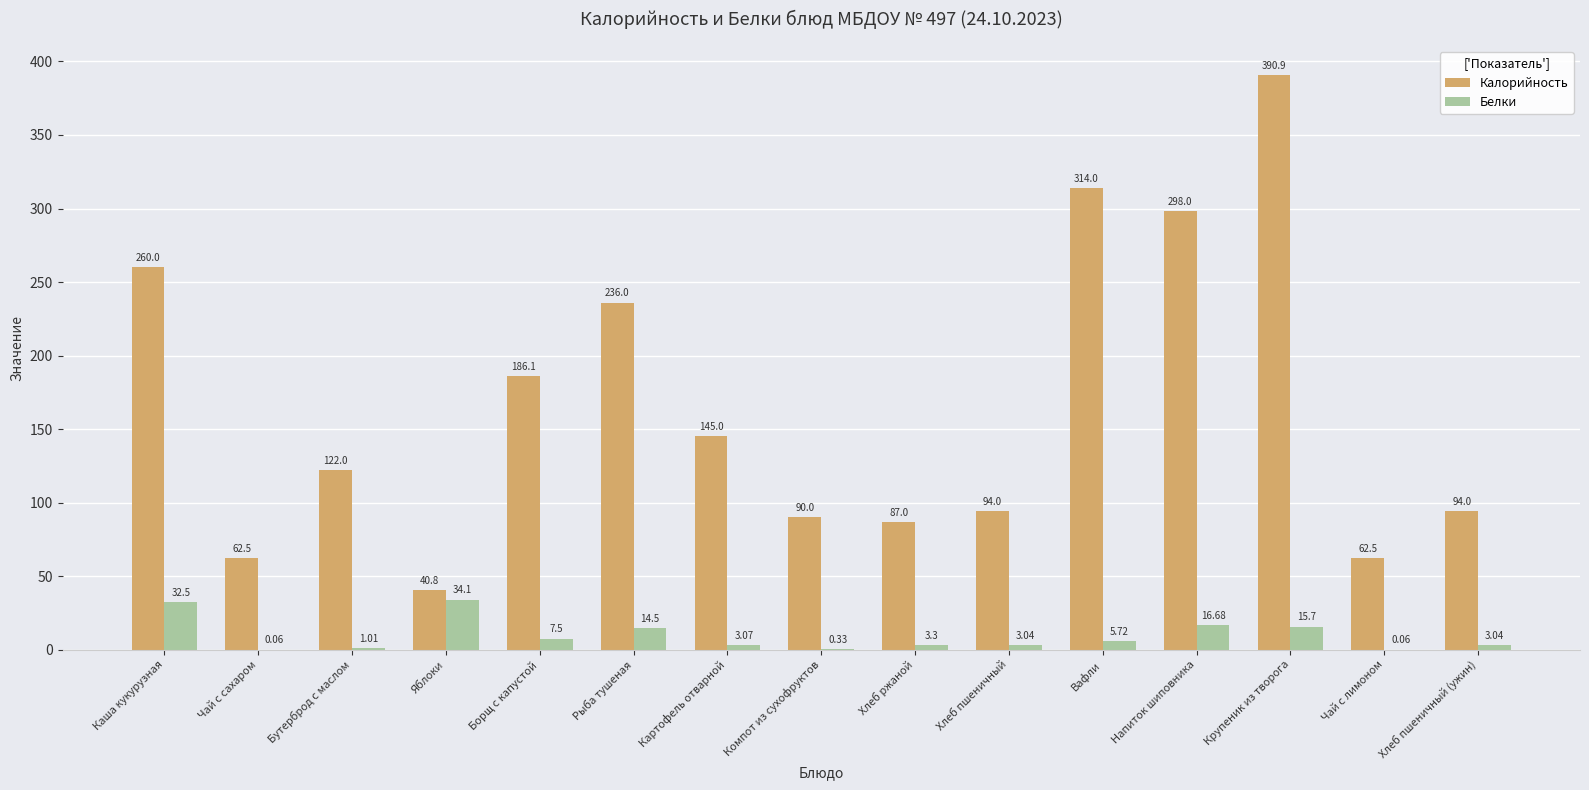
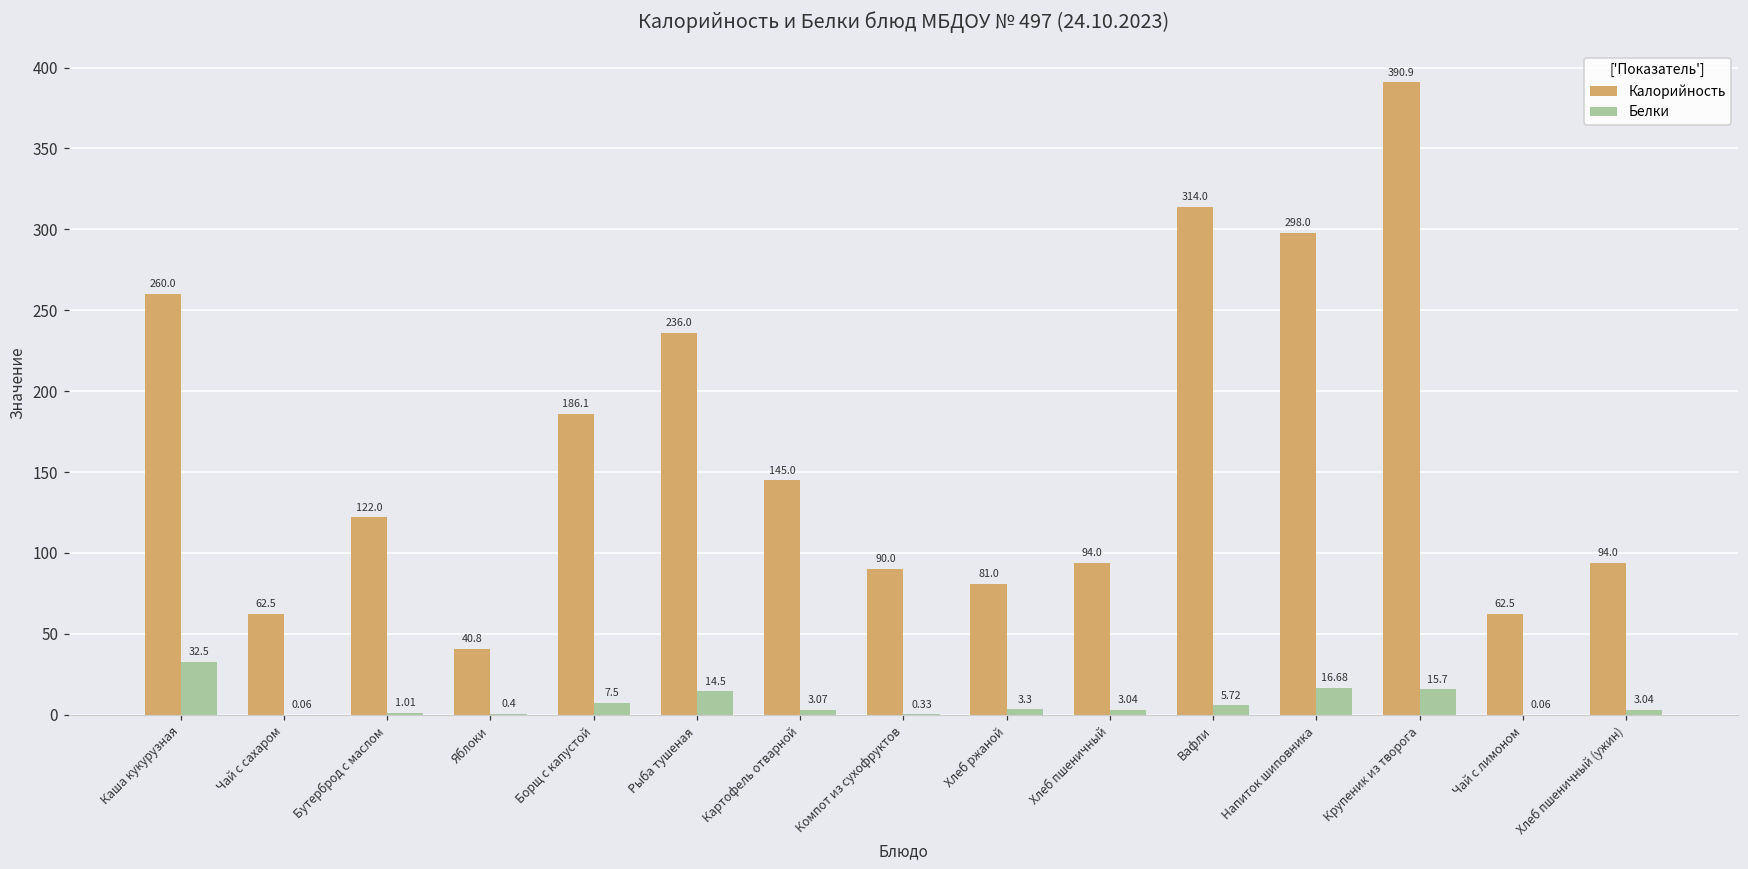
Белки, Яблоки: 34.1 -> 0.4
Калорийность, Хлеб ржаной: 87.0 -> 81.0
